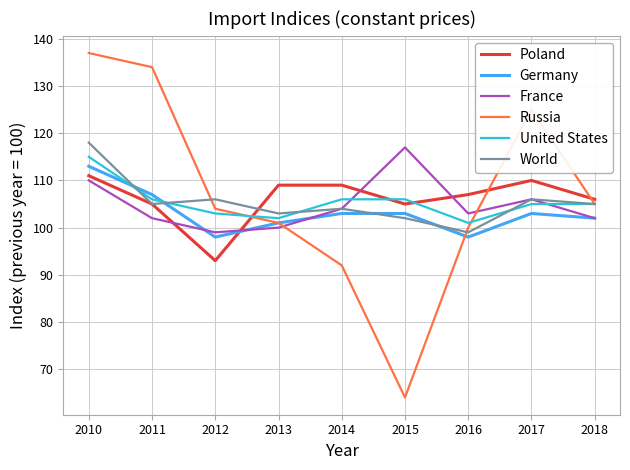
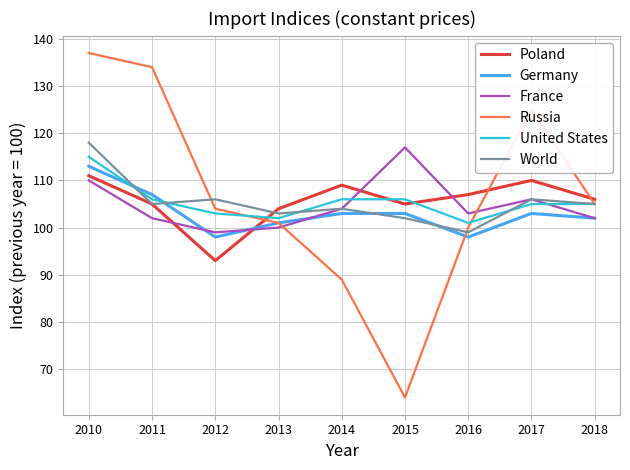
Poland, 2013: 109 -> 104
Russia, 2014: 92 -> 89
